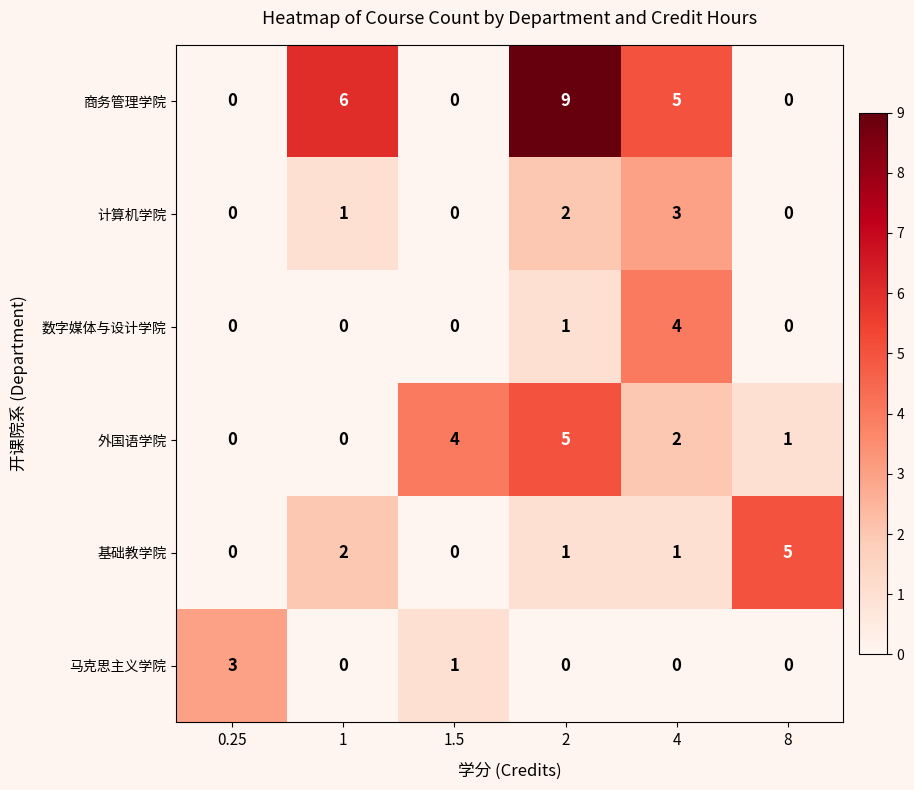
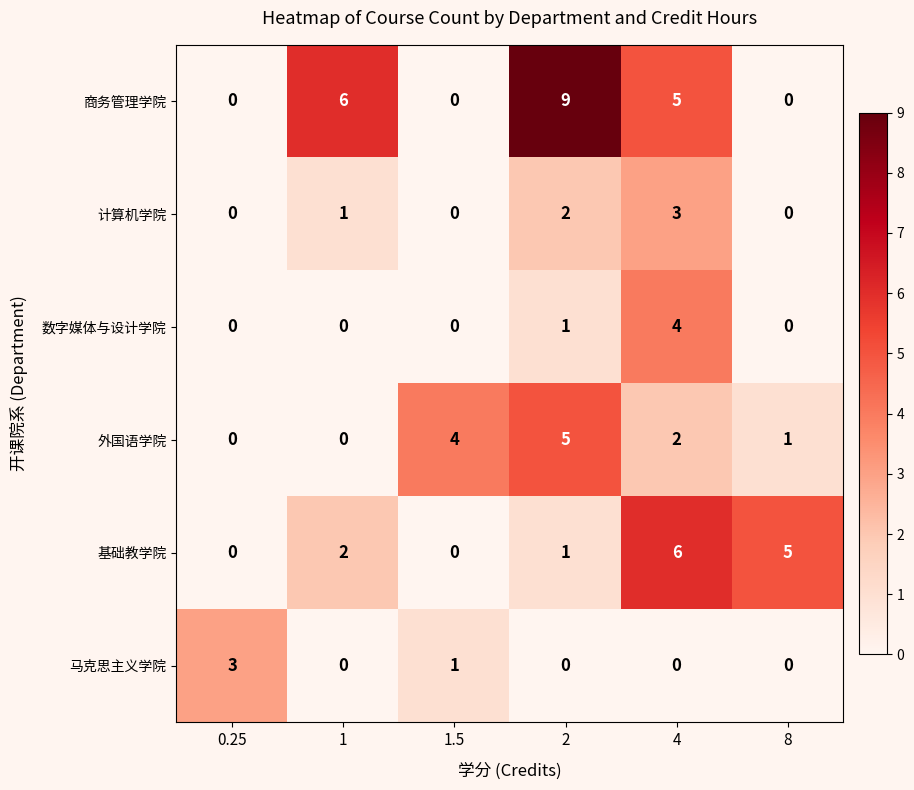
基础教学院, 4: 1 -> 6
